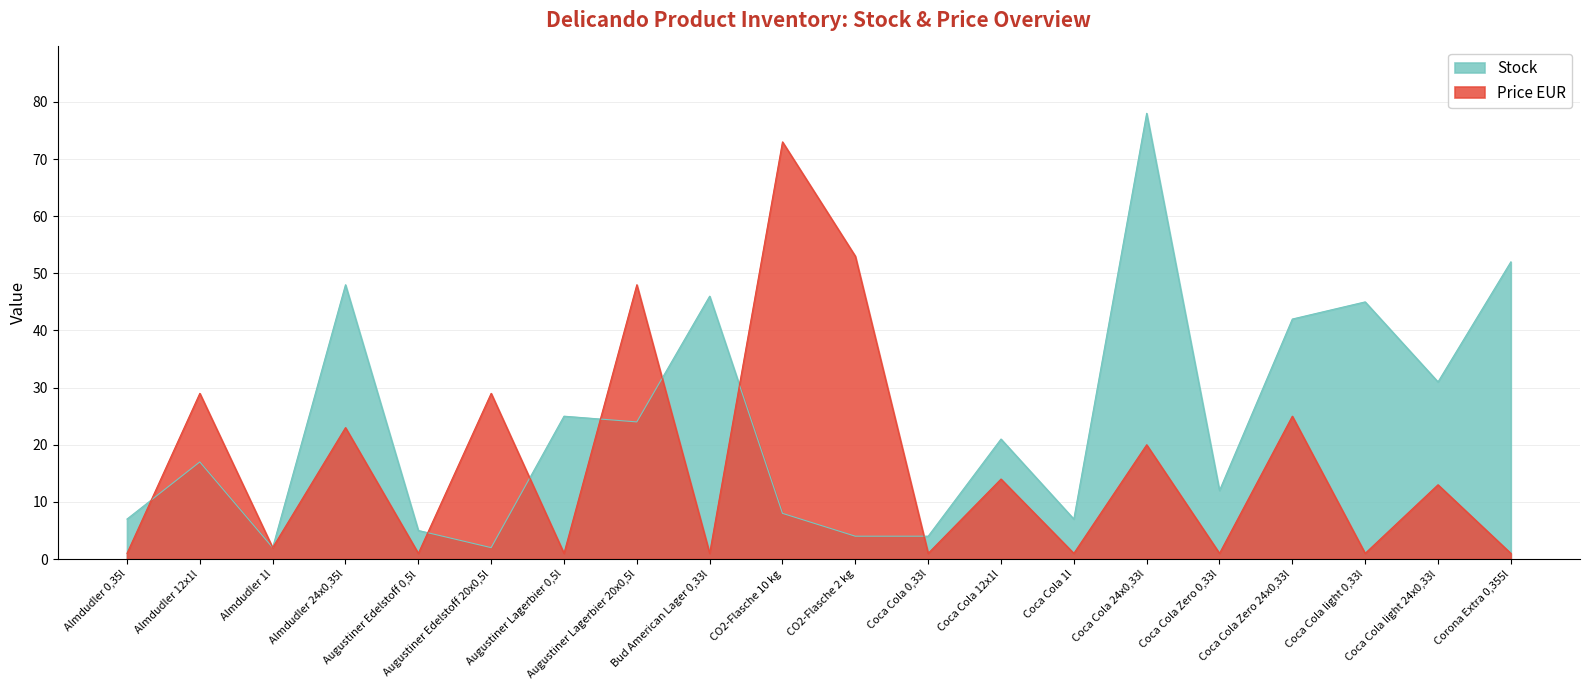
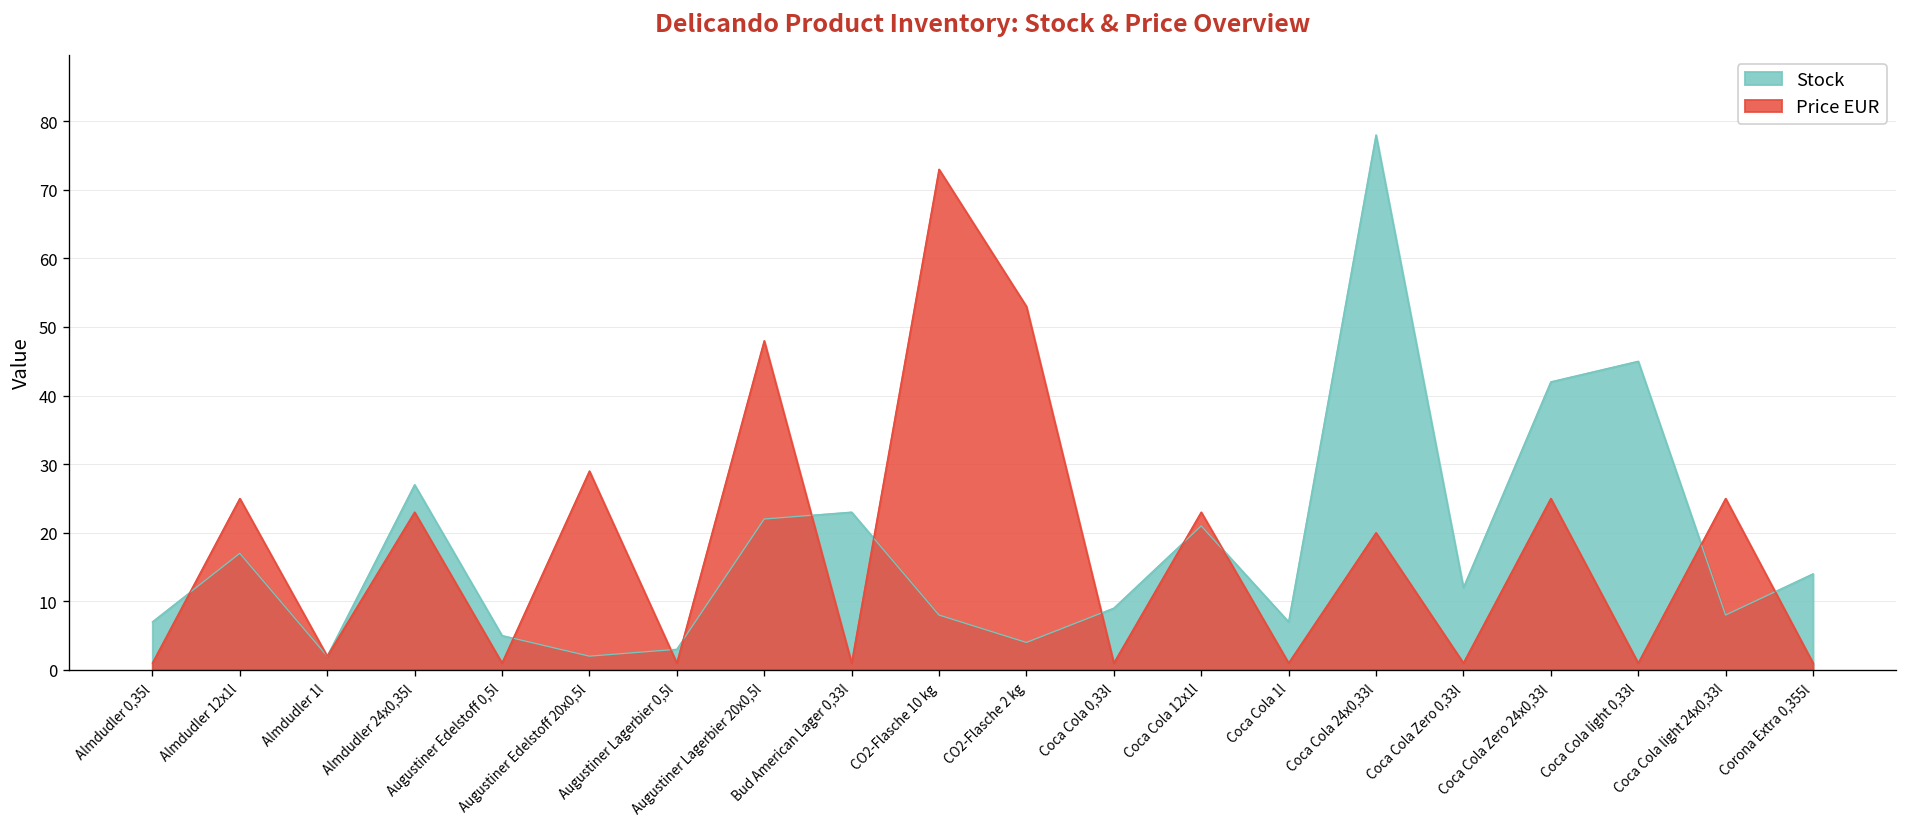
Price EUR, Almdudler 12x1l: 29 -> 25
Stock, Almdudler 24x0,35l: 48 -> 27
Stock, Augustiner Lagerbier 0,5l: 25 -> 3
Stock, Augustiner Lagerbier 20x0,5l: 24 -> 22
Stock, Bud American Lager 0,33l: 46 -> 23
Stock, Coca Cola 0,33l: 4 -> 9
Price EUR, Coca Cola 12x1l: 14 -> 23
Stock, Coca Cola light 24x0,33l: 31 -> 8
Price EUR, Coca Cola light 24x0,33l: 13 -> 25
Stock, Corona Extra 0,355l: 52 -> 14
